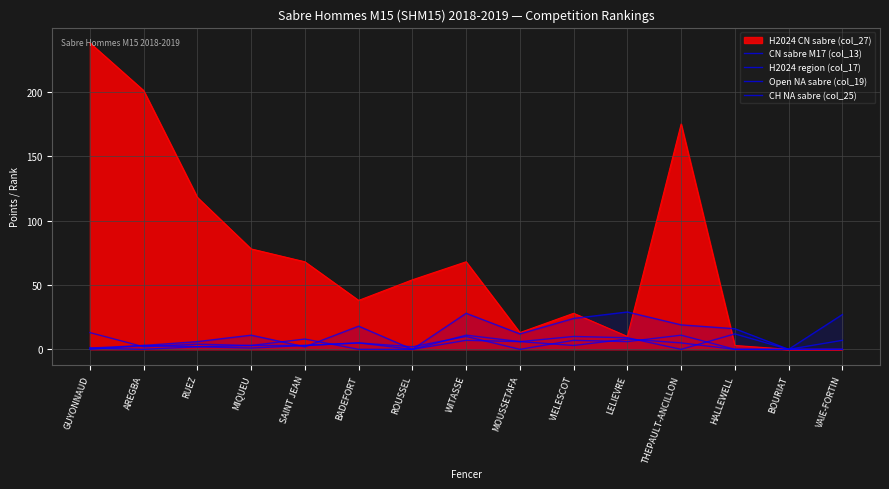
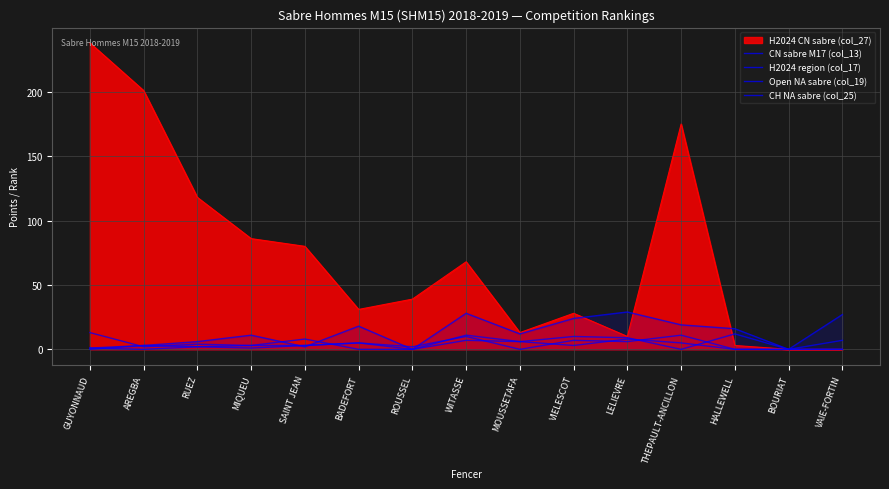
H2024 CN sabre (col_27), MIQUEU: 78 -> 86
H2024 CN sabre (col_27), SAINT JEAN: 68 -> 80
H2024 CN sabre (col_27), BADEFORT: 38 -> 31
H2024 CN sabre (col_27), ROUSSEL: 54 -> 39
